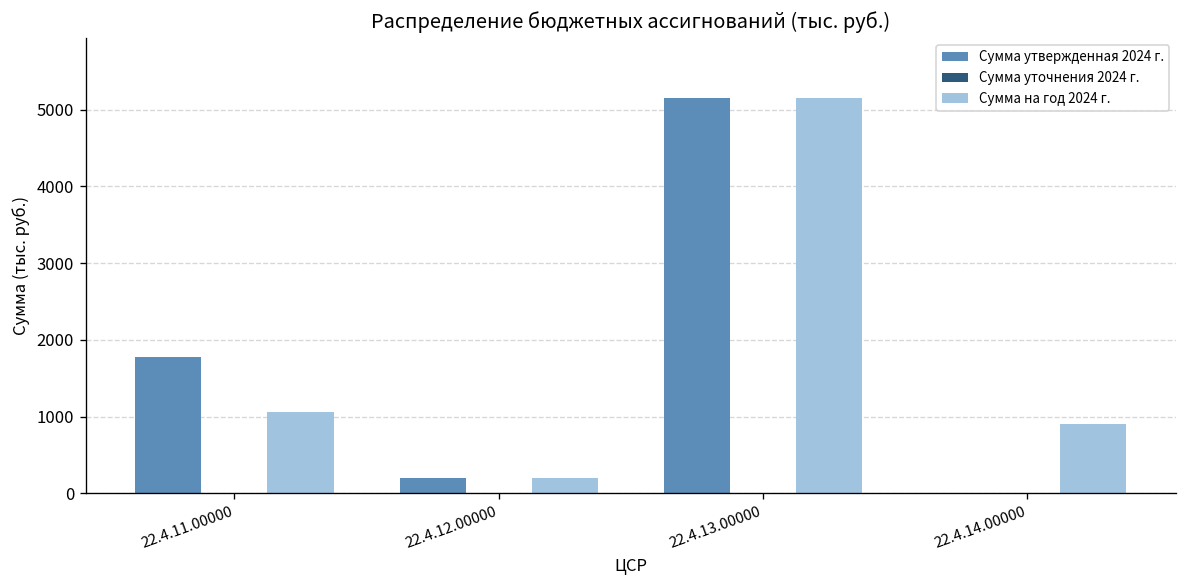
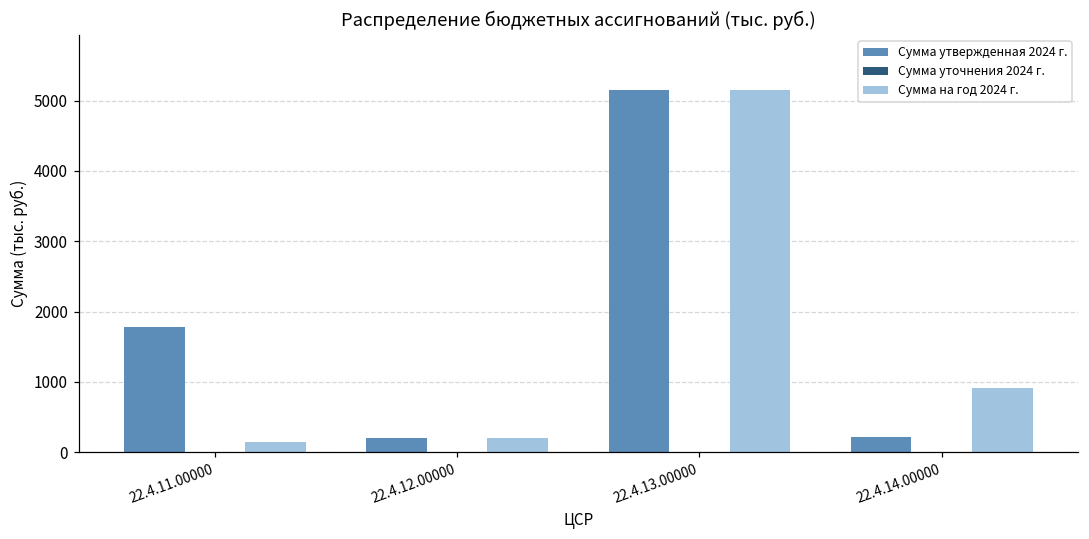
Сумма на год 2024 г., 22.4.11.00000: 1100 -> 200
Сумма утвержденная 2024 г., 22.4.14.00000: 0 -> 200
